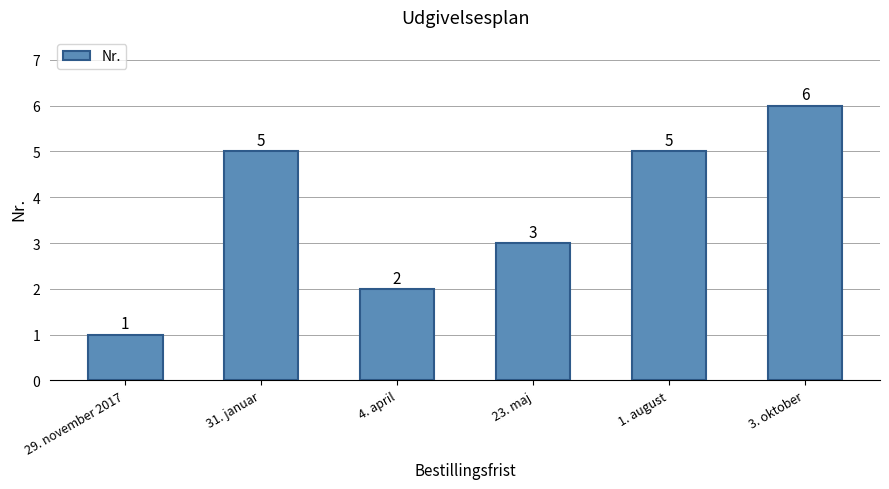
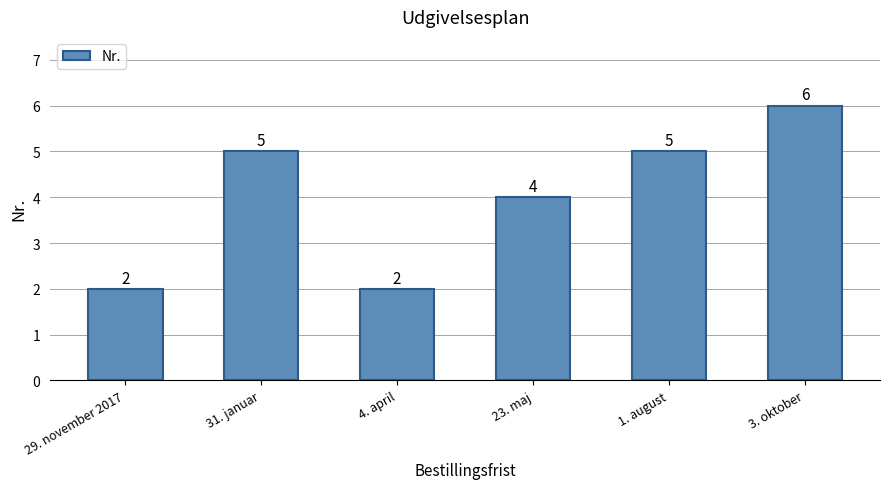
29. november 2017: 1 -> 2
23. maj: 3 -> 4
